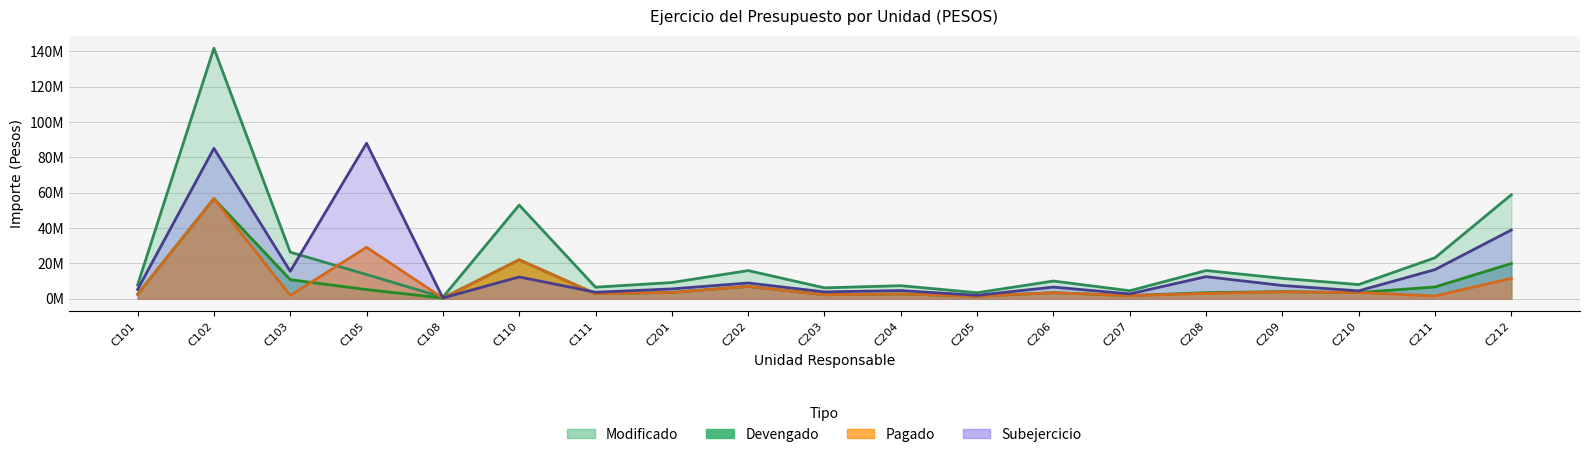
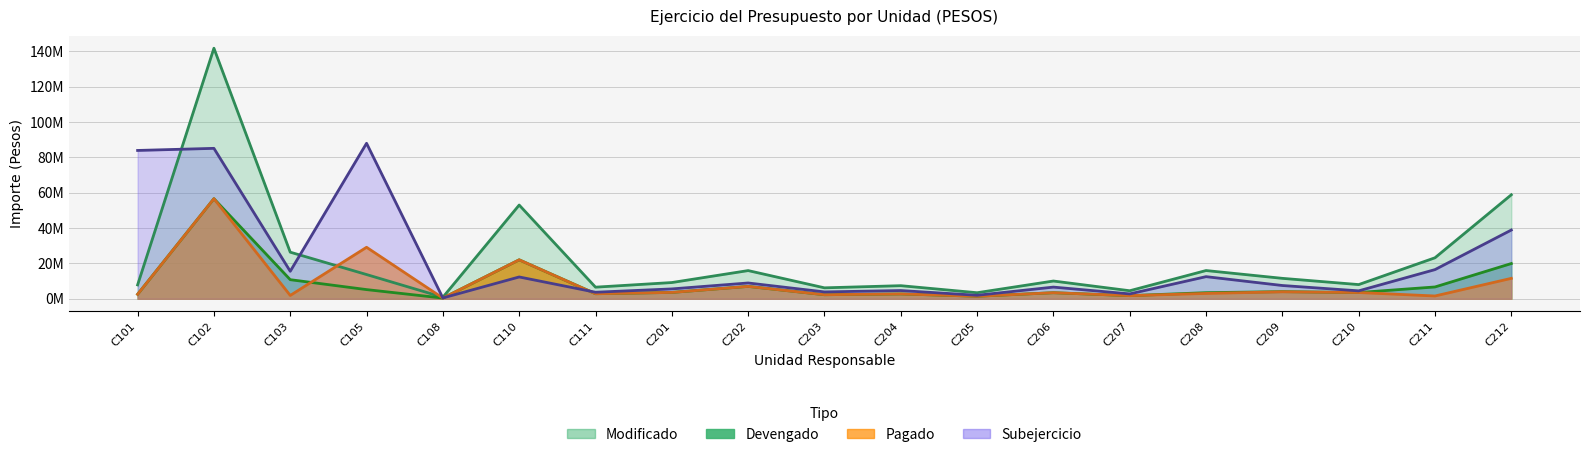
Subejercicio, C101: 5000000 -> 84000000
